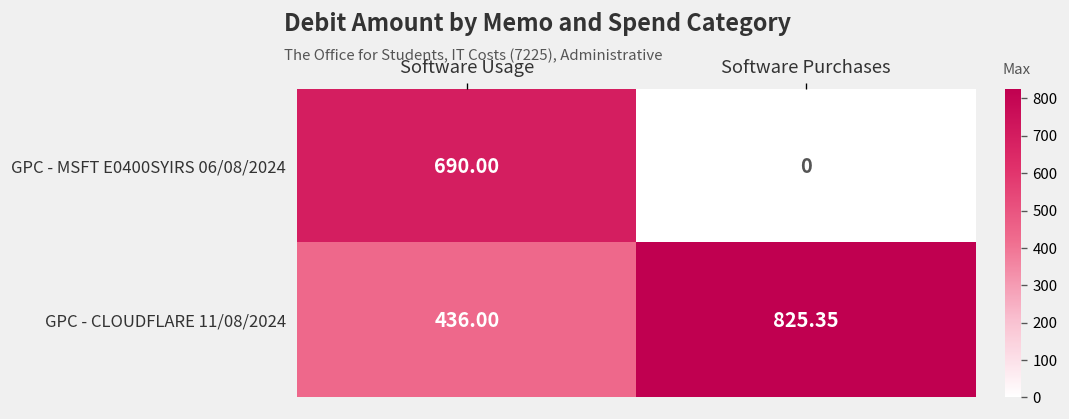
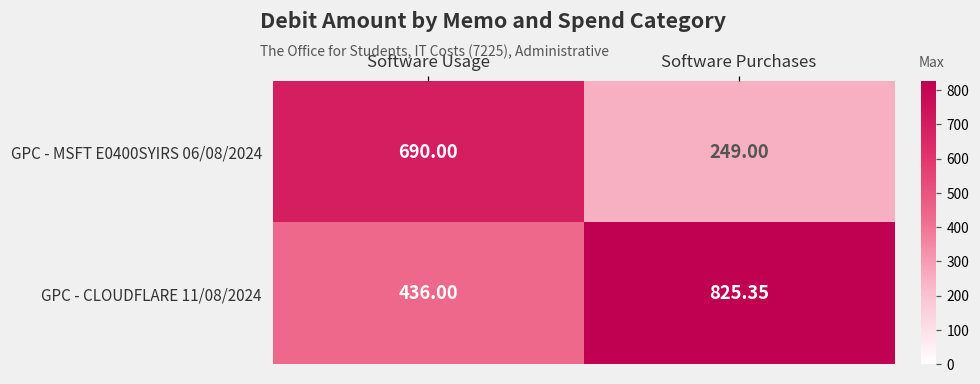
GPC - MSFT E0400SYIRS 06/08/2024, Software Purchases: 0 -> 249.00
